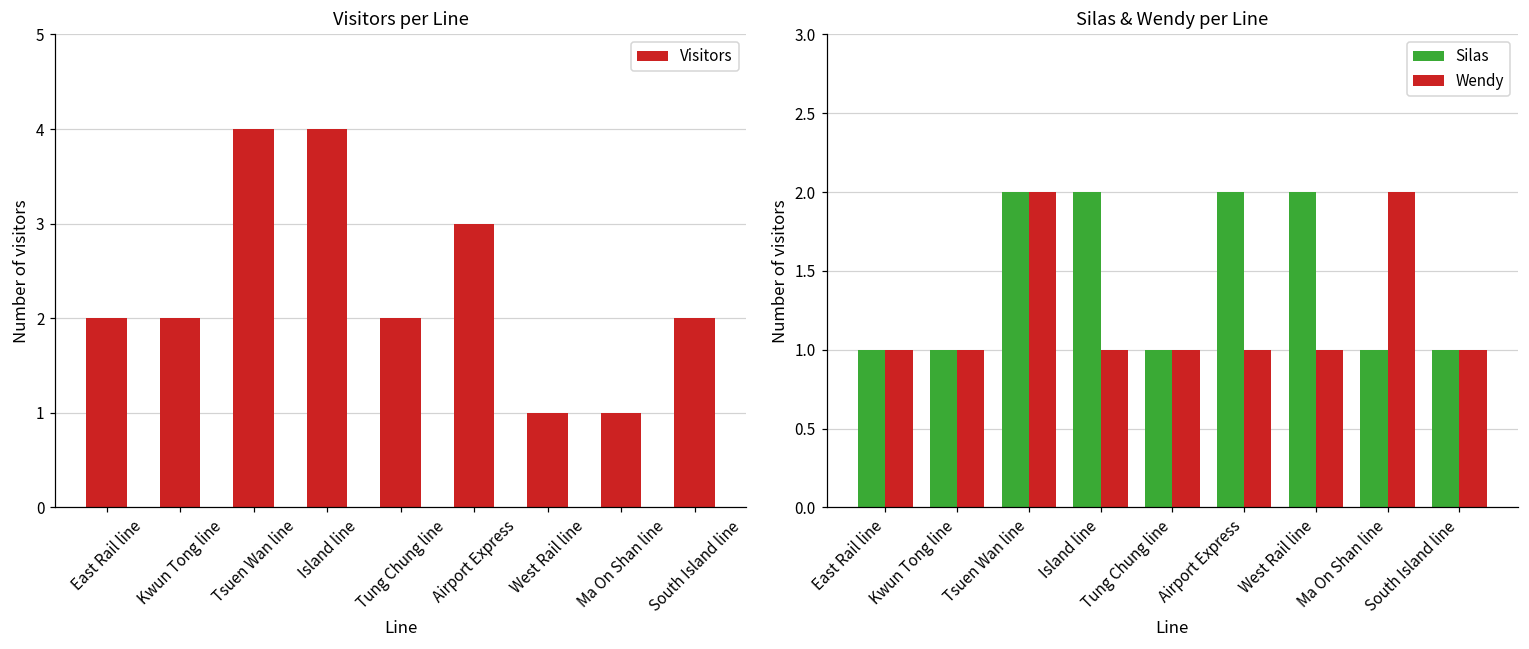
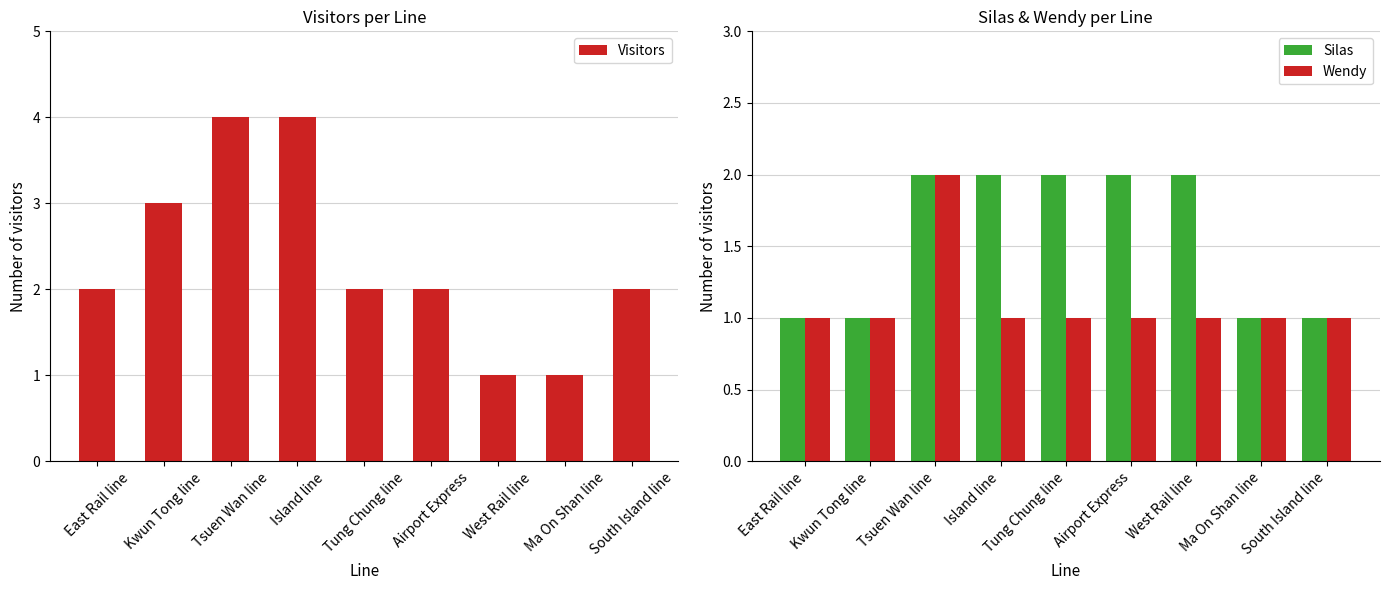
Visitors per Line, Kwun Tong line: 2 -> 3
Visitors per Line, Airport Express: 3 -> 2
Silas & Wendy per Line, Silas, Tung Chung line: 1 -> 2
Silas & Wendy per Line, Wendy, Ma On Shan line: 2 -> 1
